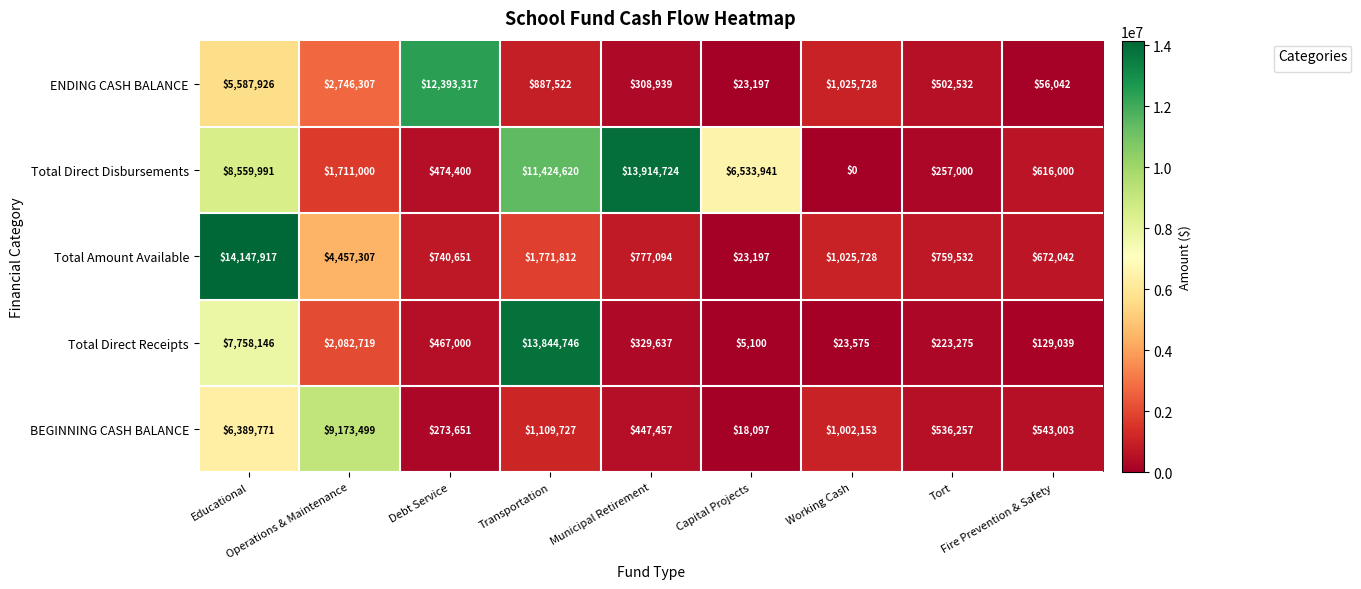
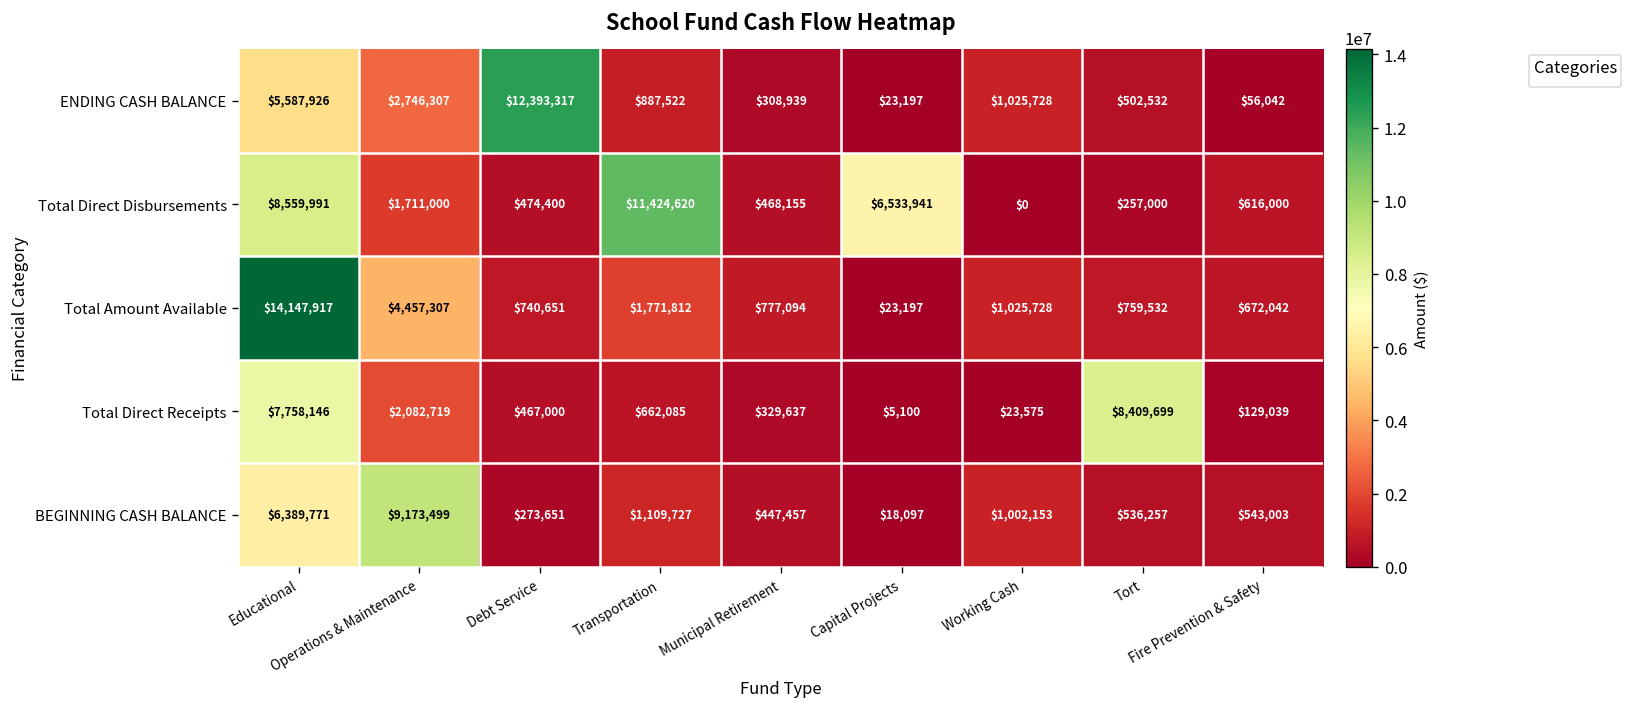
Total Direct Disbursements, Municipal Retirement: $13,914,724 -> $468,155
Total Direct Receipts, Transportation: $13,844,746 -> $662,085
Total Direct Receipts, Tort: $223,275 -> $8,409,699
